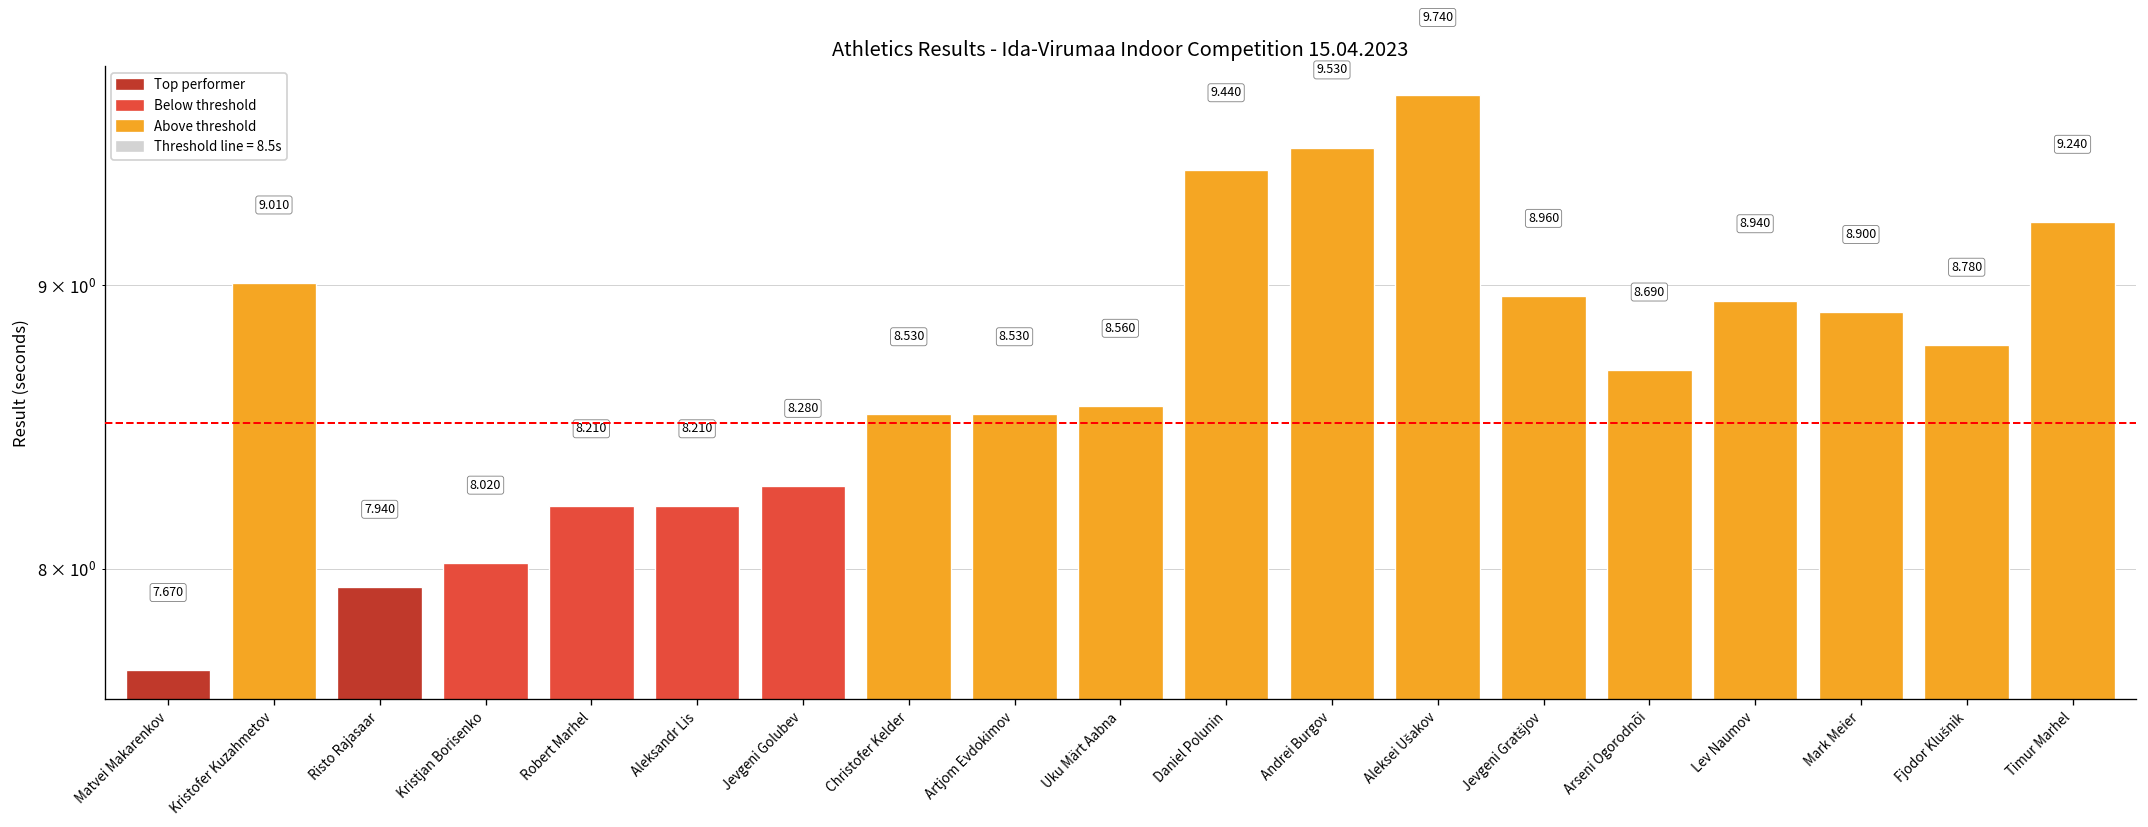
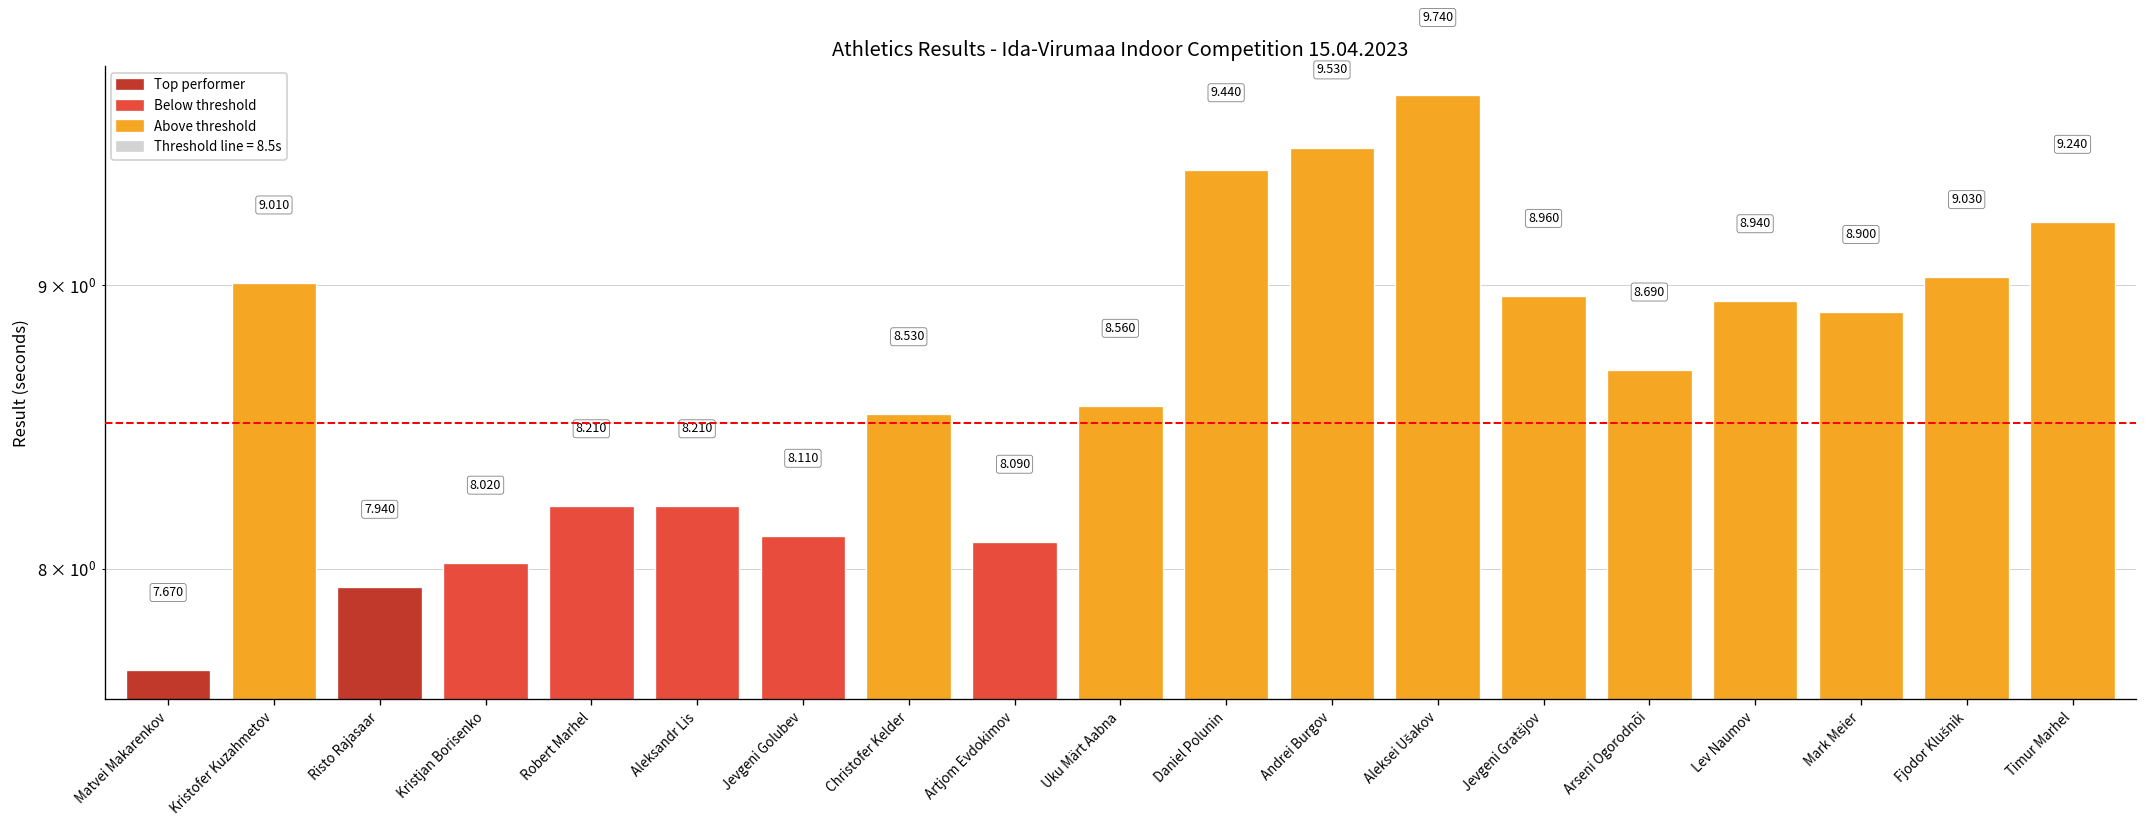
Jevgeni Golubev: 8.280 -> 8.110
Artjom Evdokimov: 8.530 -> 8.090
Fjodor Klušnik: 8.780 -> 9.030
